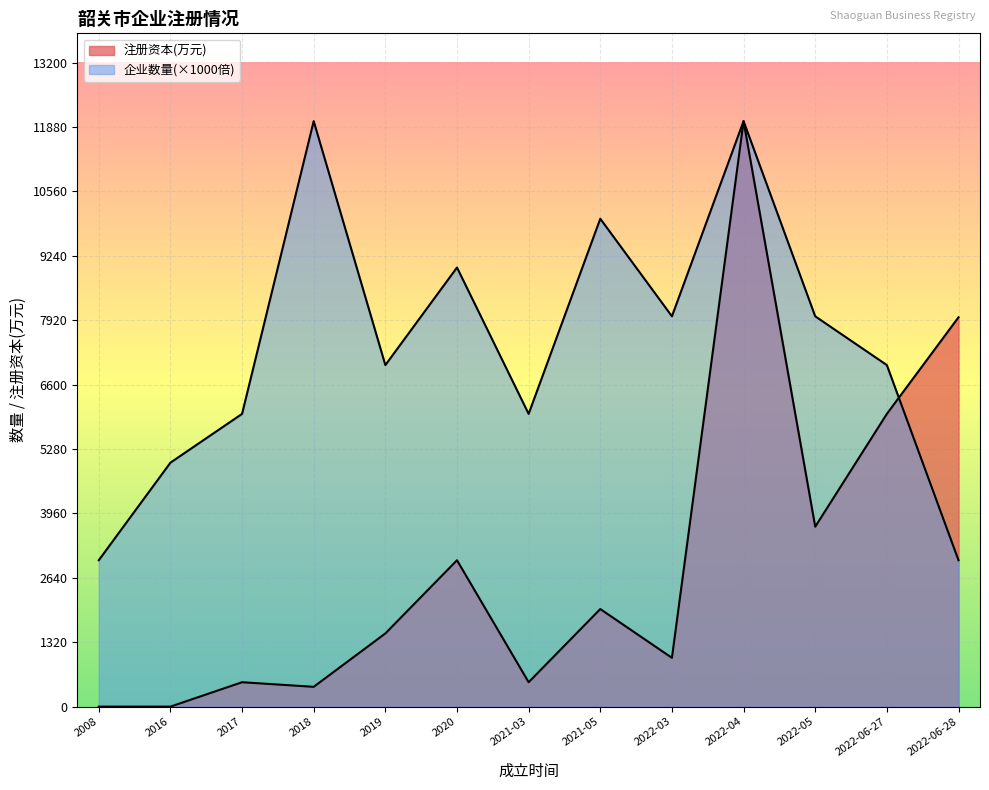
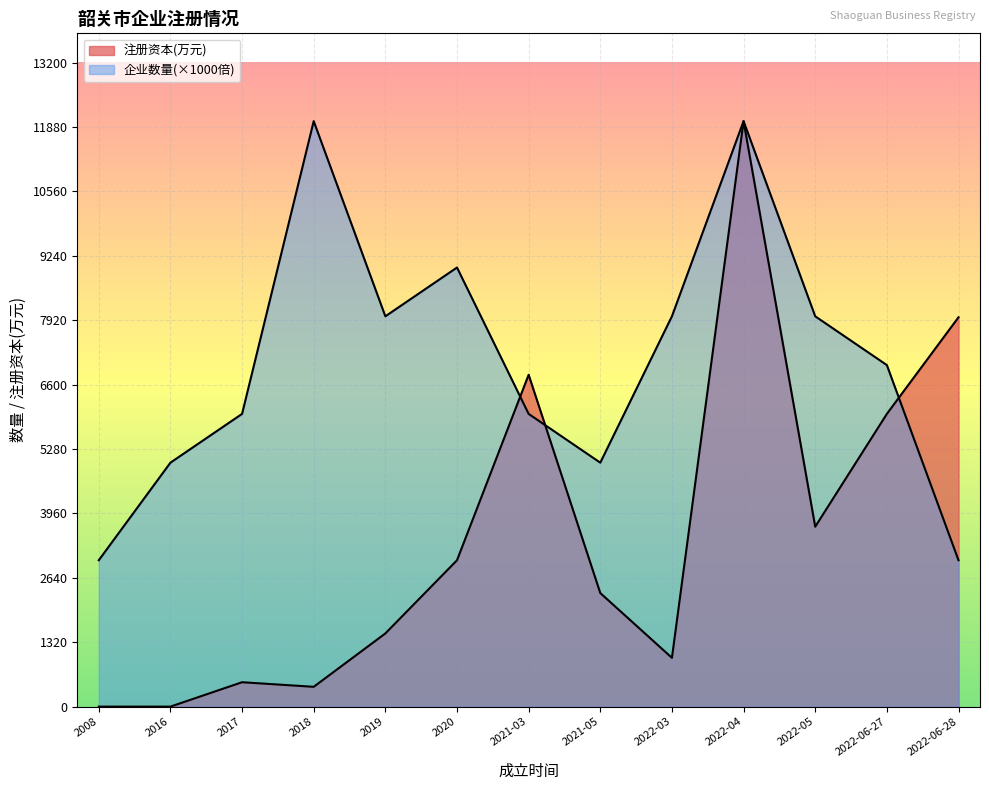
企业数量(×1000倍), 2019: 7000 -> 8000
注册资本(万元), 2021-03: 500 -> 6800
注册资本(万元), 2021-05: 2000 -> 2300
企业数量(×1000倍), 2021-05: 10000 -> 5000
